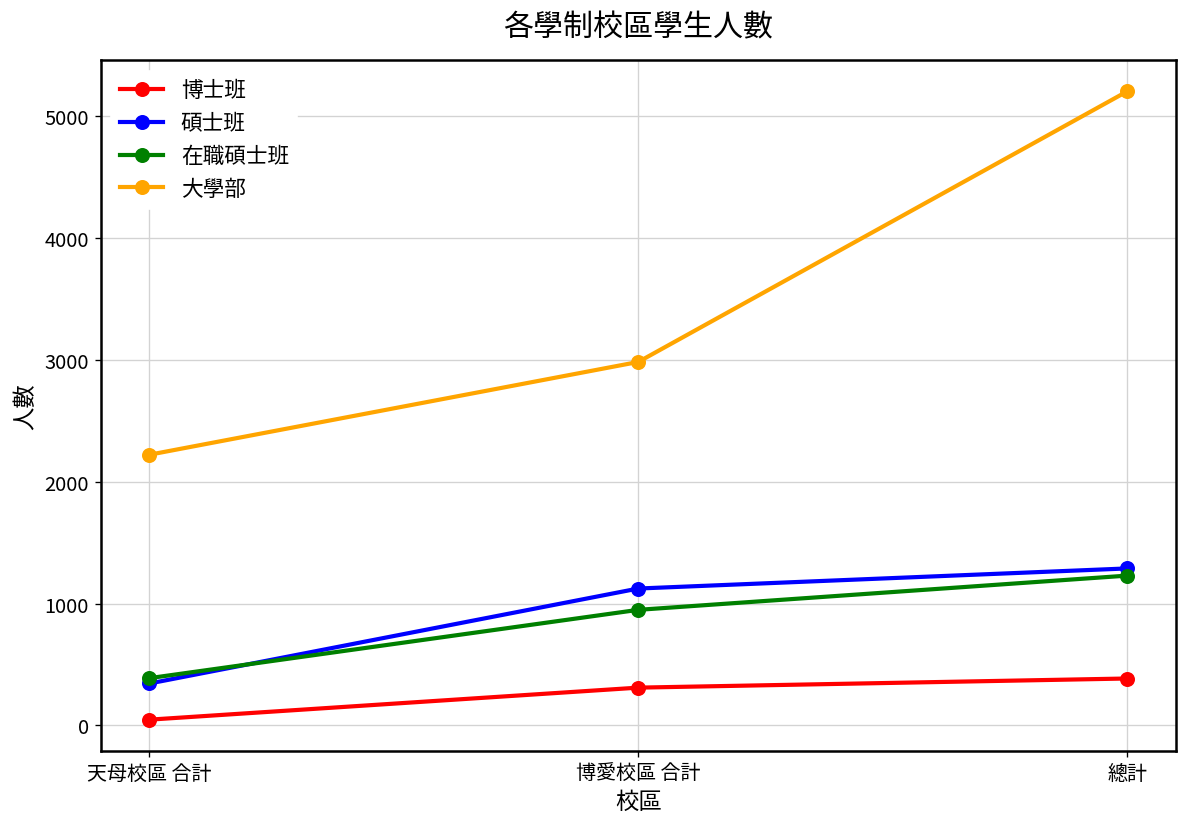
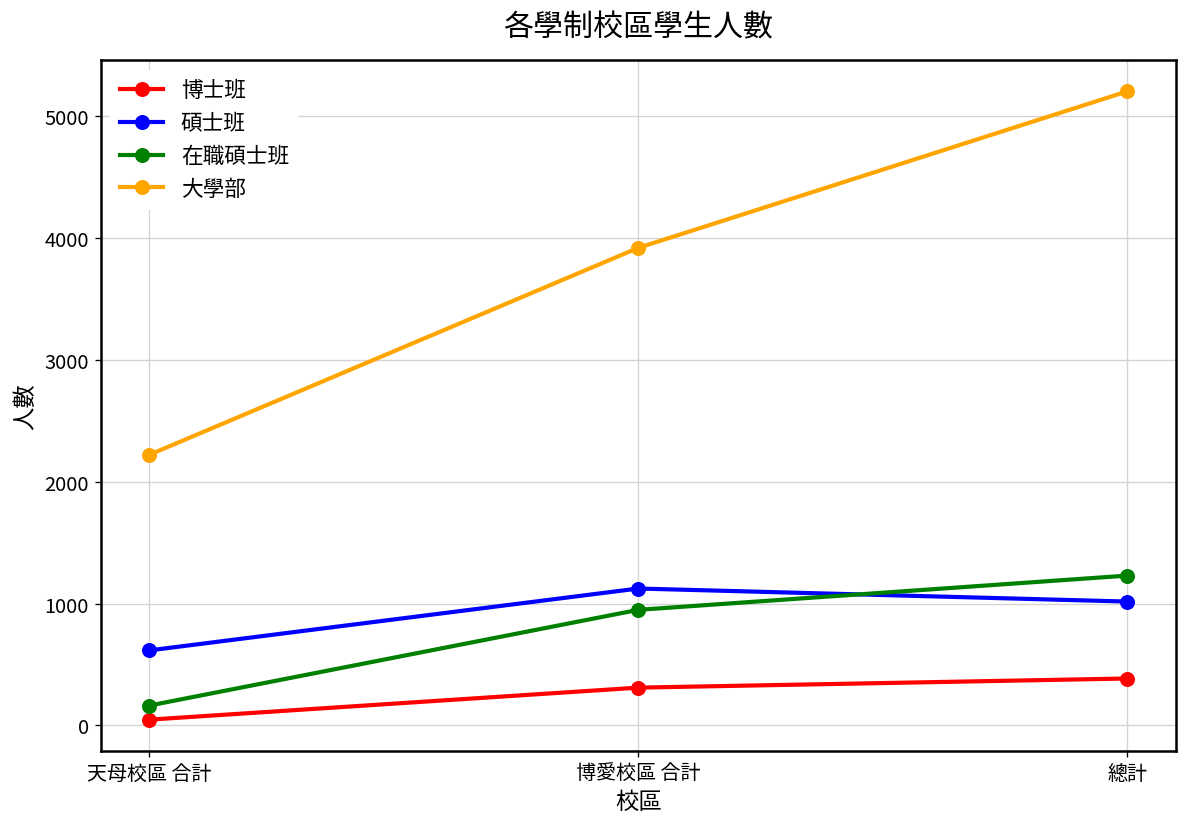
碩士班, 天母校區 合計: 340 -> 620
在職碩士班, 天母校區 合計: 390 -> 160
大學部, 博愛校區 合計: 2980 -> 3920
碩士班, 總計: 1290 -> 1020
